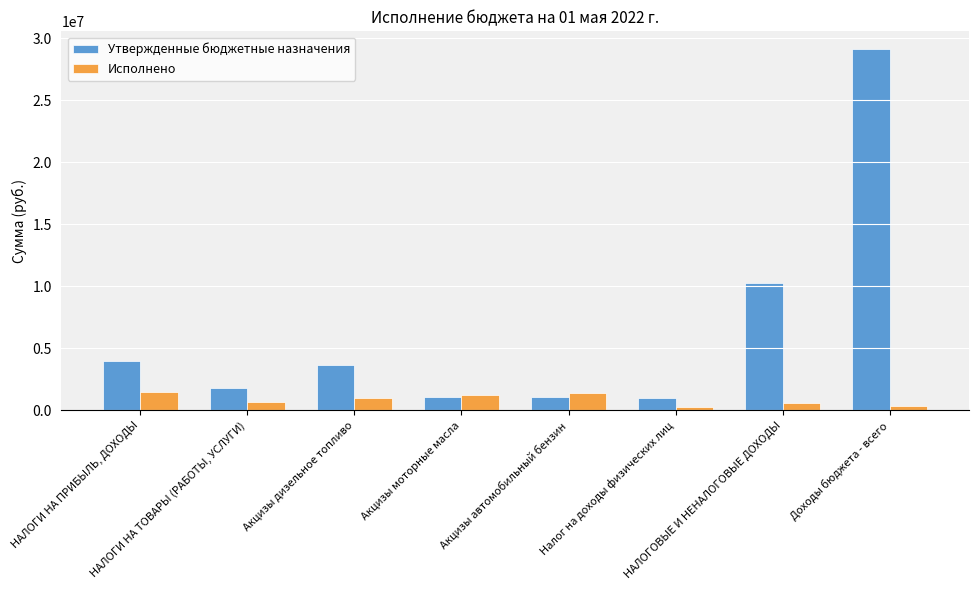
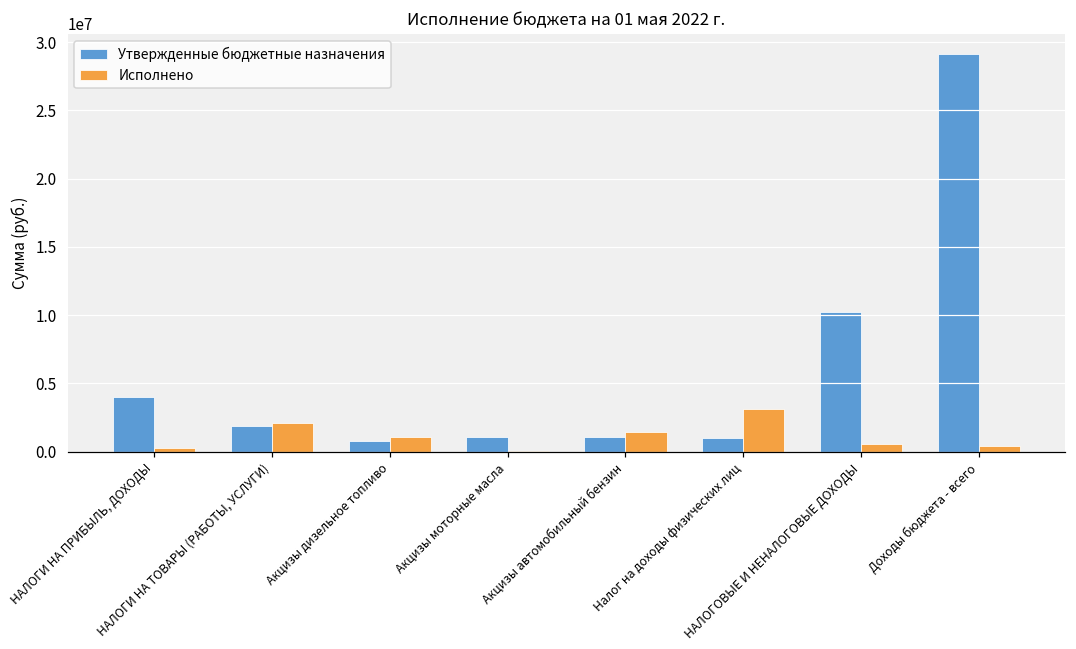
Исполнено, НАЛОГИ НА ПРИБЫЛЬ, ДОХОДЫ: 1400000 -> 200000
Исполнено, НАЛОГИ НА ТОВАРЫ (РАБОТЫ, УСЛУГИ): 700000 -> 2100000
Утвержденные бюджетные назначения, Акцизы дизельное топливо: 3600000 -> 800000
Исполнено, Акцизы моторные масла: 1300000 -> 0
Исполнено, Налог на доходы физических лиц: 200000 -> 3100000
